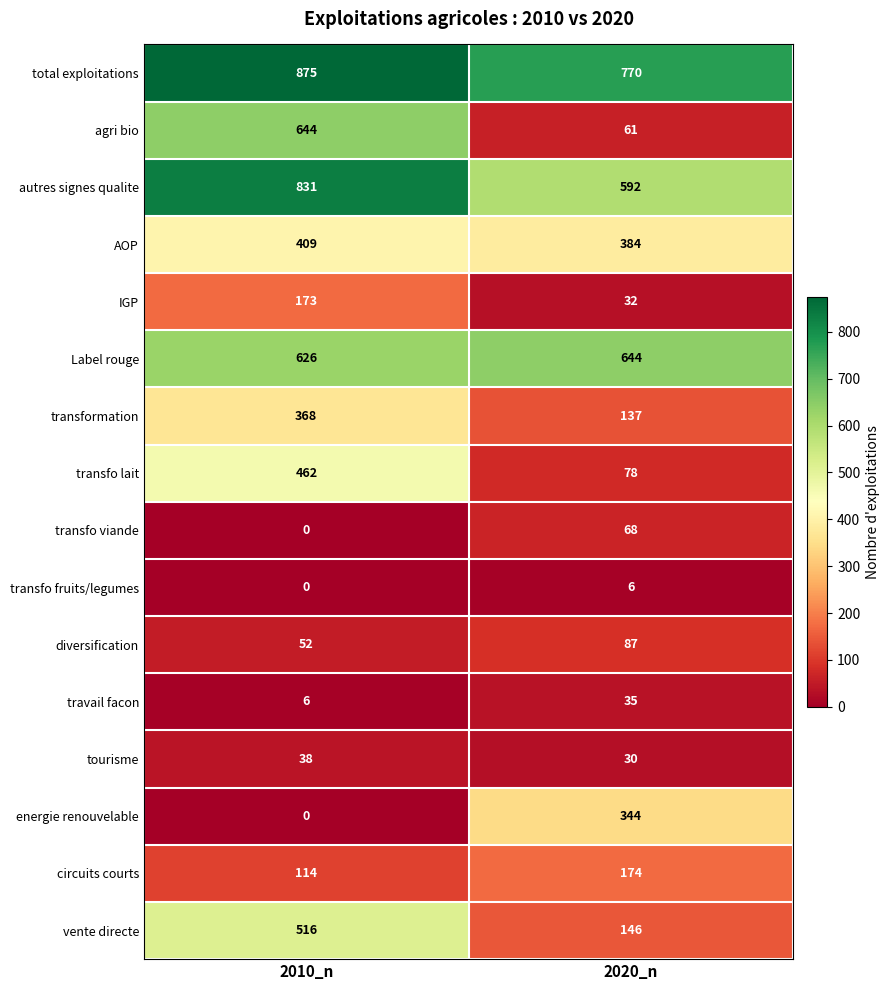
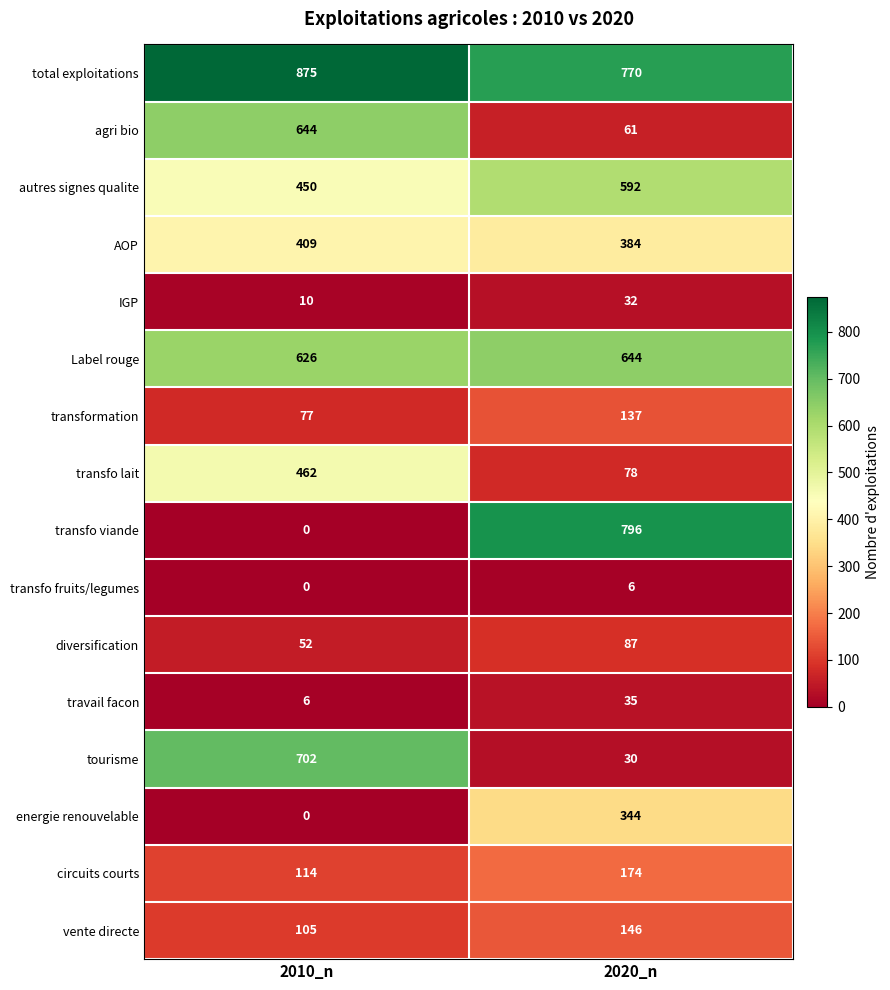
autres signes qualite, 2010_n: 831 -> 450
IGP, 2010_n: 173 -> 10
transformation, 2010_n: 368 -> 77
transfo viande, 2020_n: 68 -> 796
tourisme, 2010_n: 38 -> 702
vente directe, 2010_n: 516 -> 105
